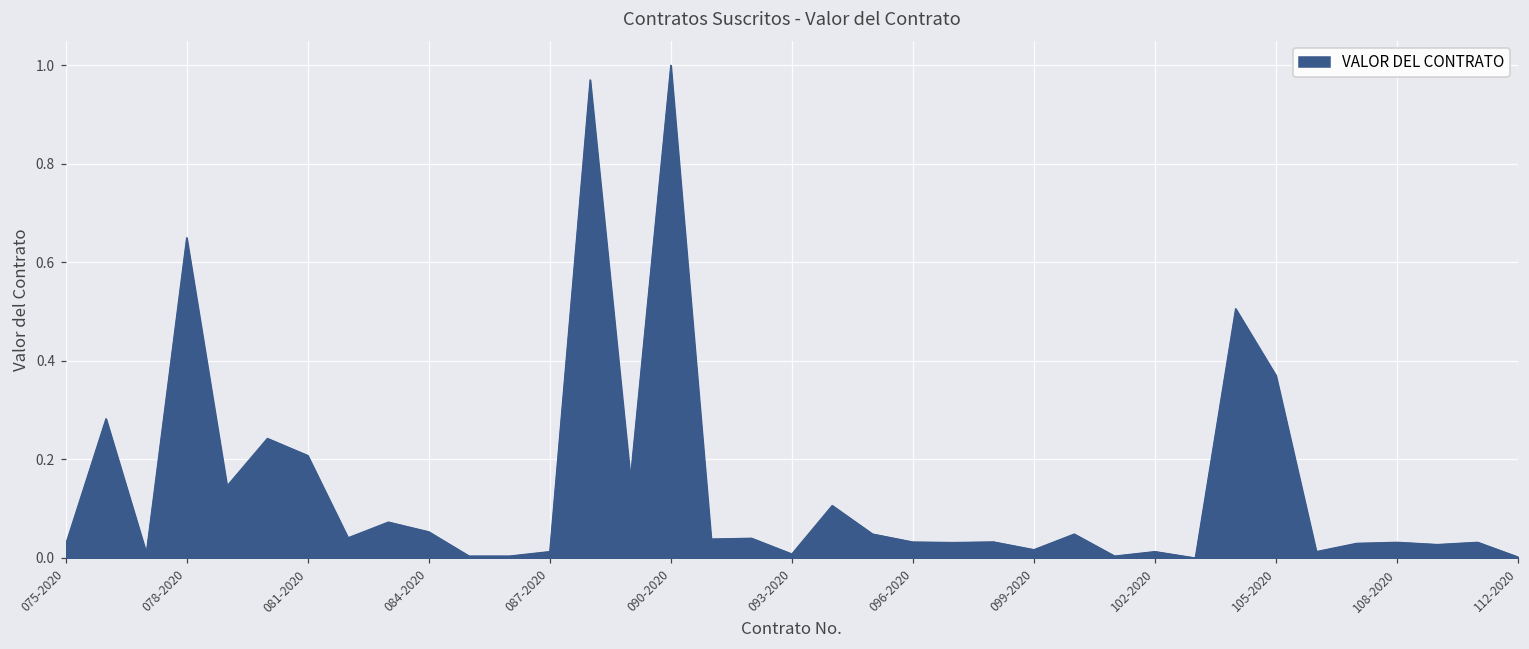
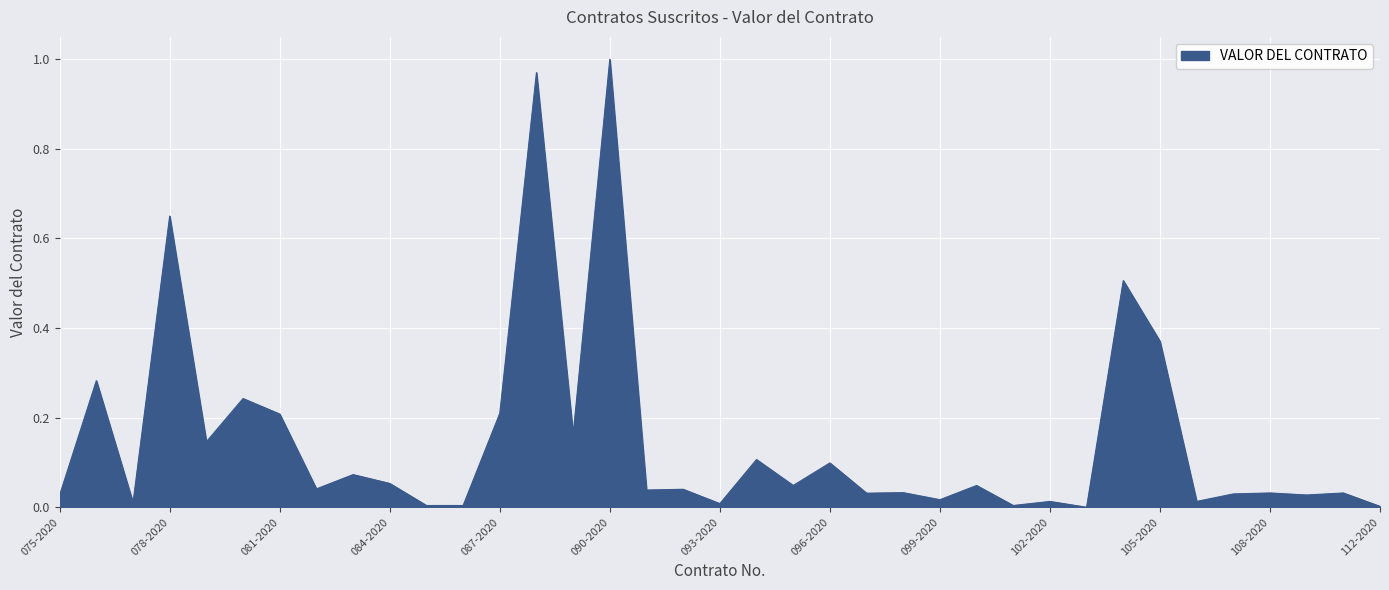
087-2020: 0.01 -> 0.21
096-2020: 0.03 -> 0.10
